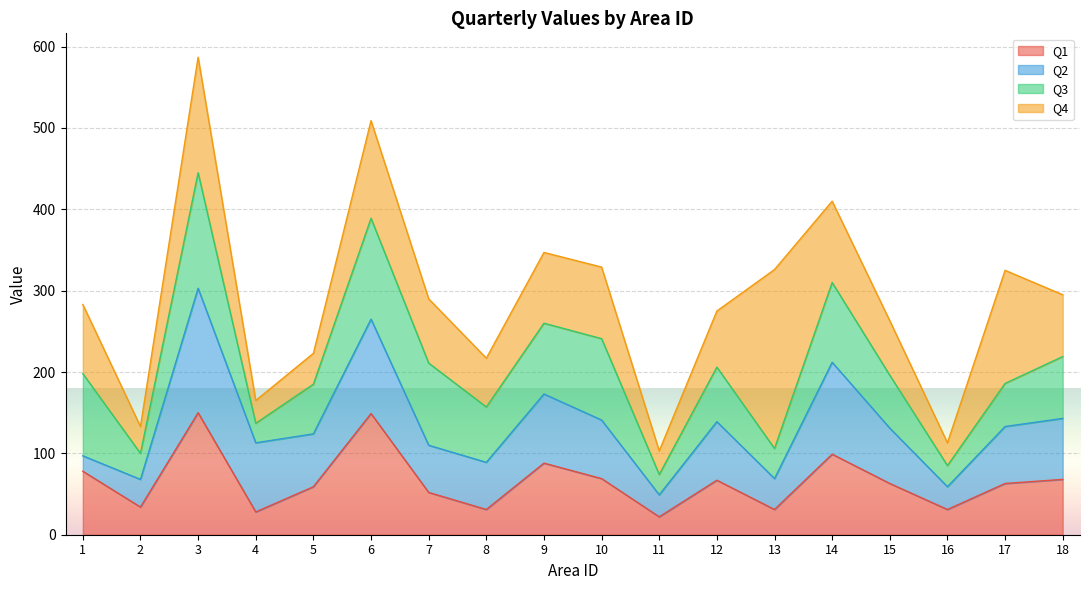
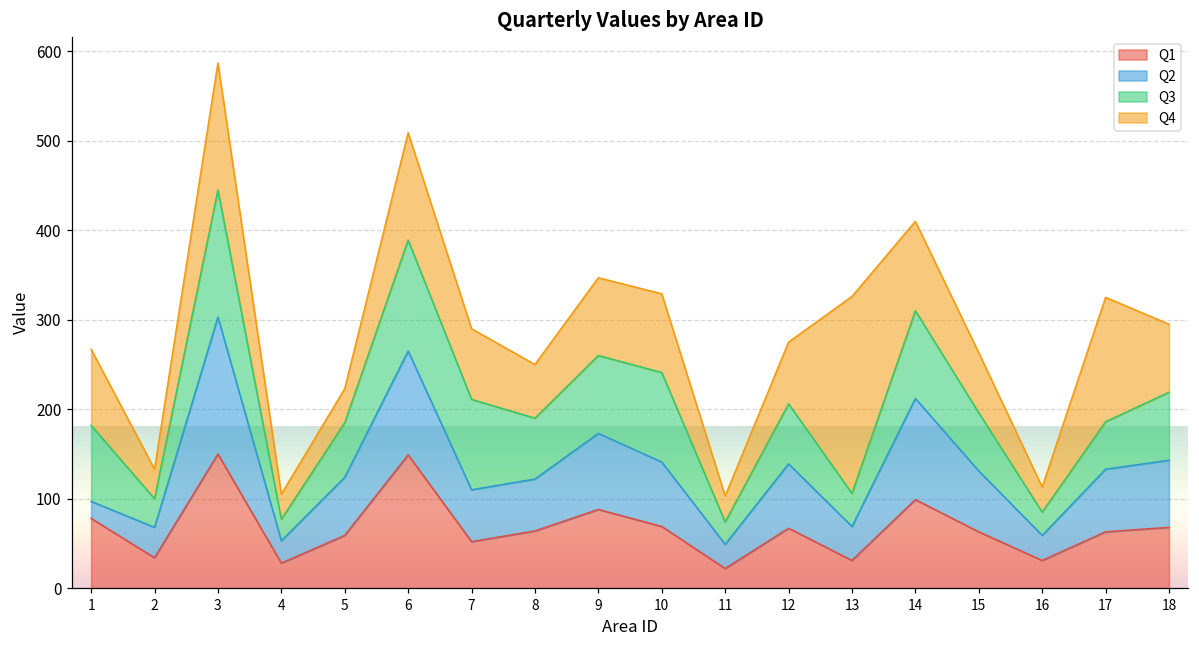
Q3, 1: 100 -> 90
Q2, 4: 90 -> 30
Q1, 8: 30 -> 60
